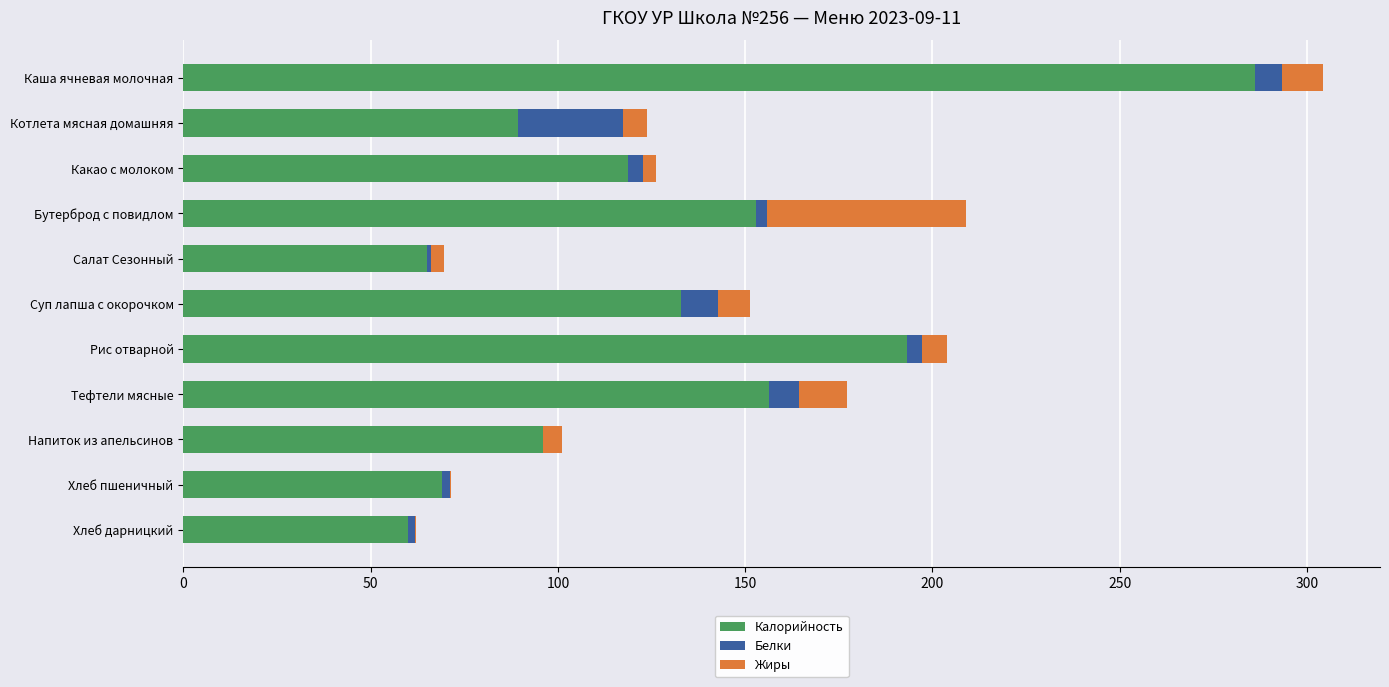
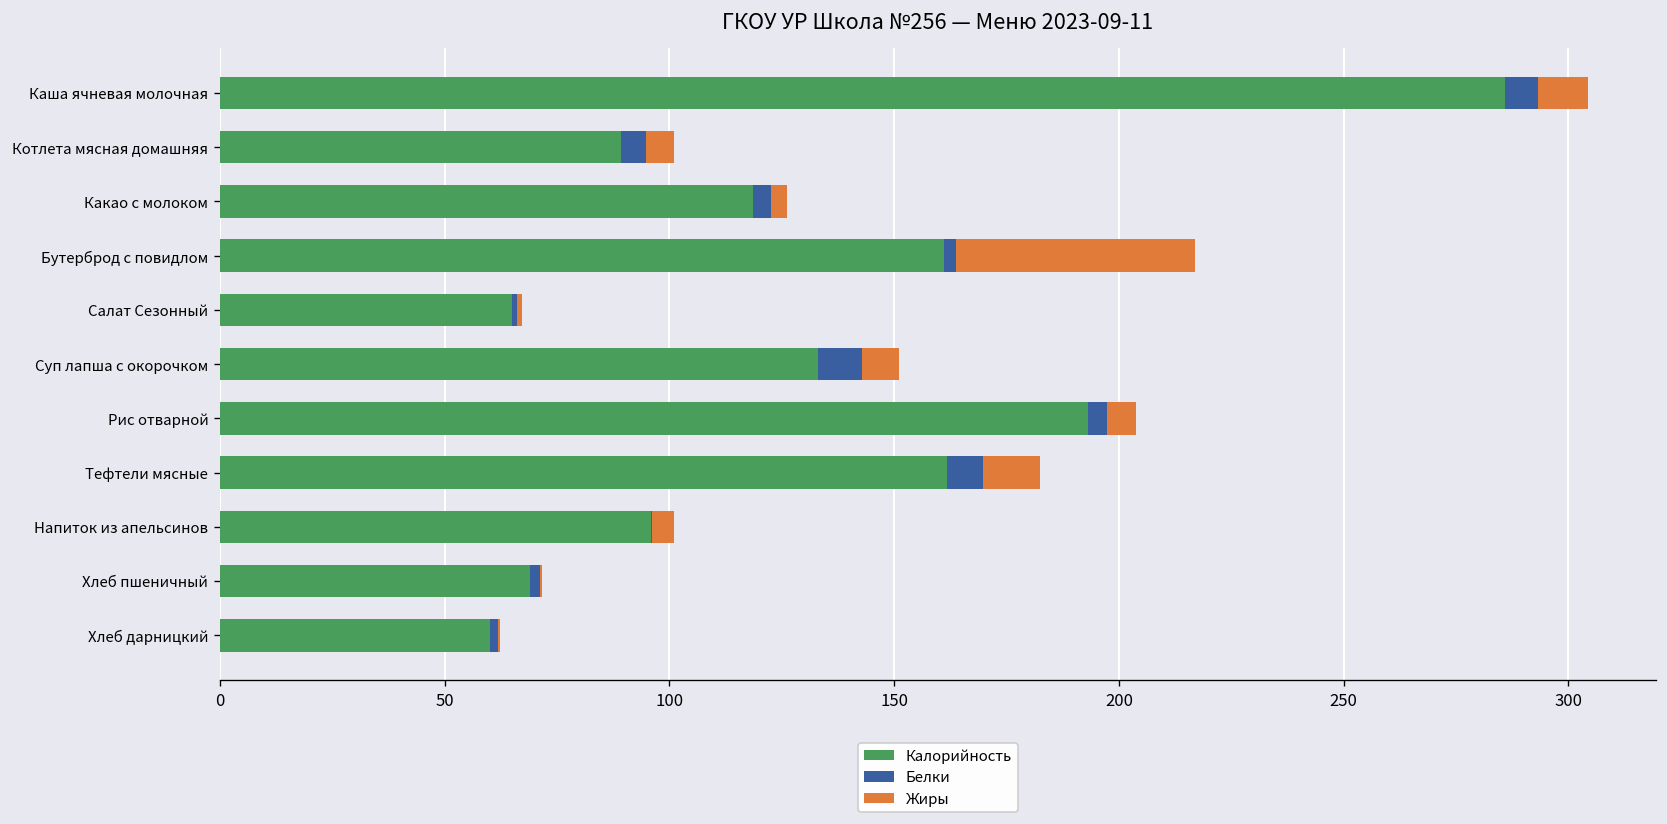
Белки, Котлета мясная домашняя: 28 -> 6
Калорийность, Бутерброд с повидлом: 153 -> 161
Жиры, Салат Сезонный: 4 -> 1
Калорийность, Тефтели мясные: 156 -> 162
